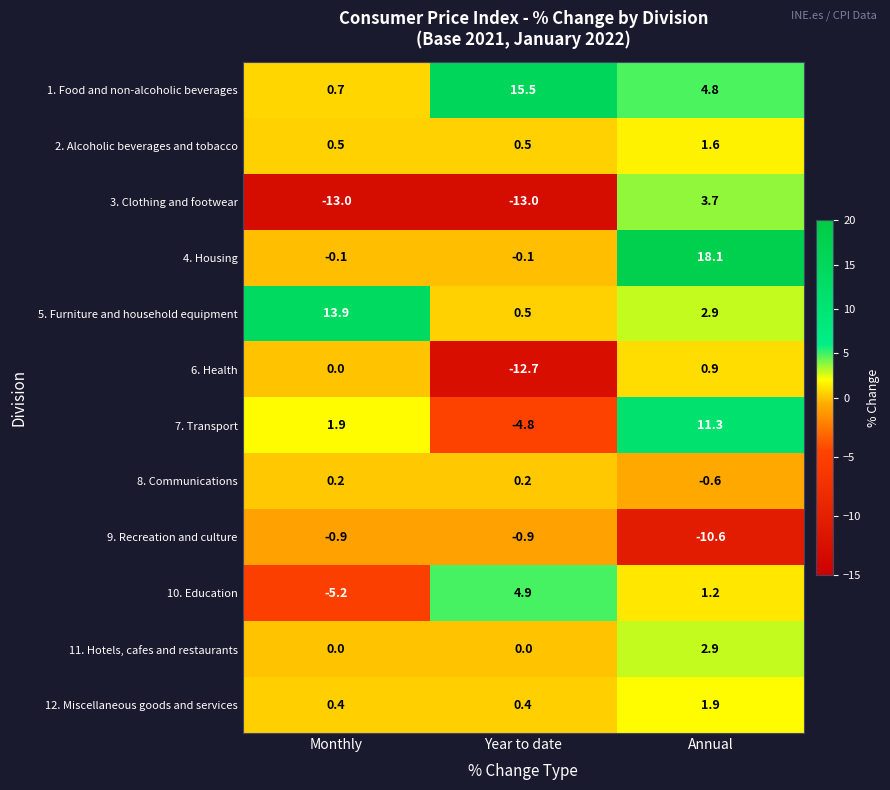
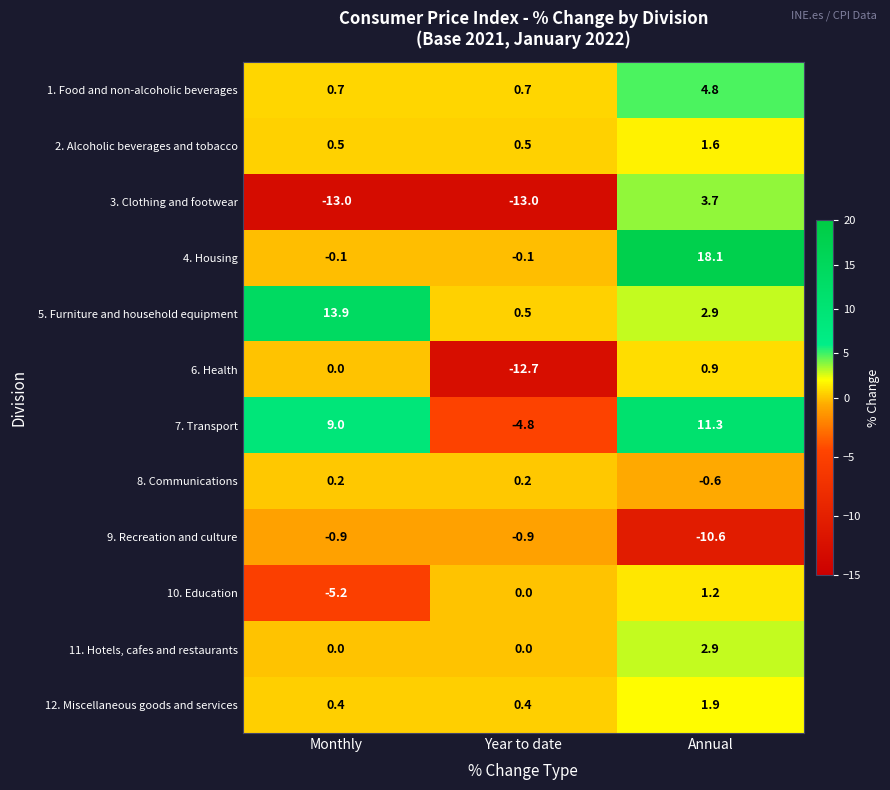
1. Food and non-alcoholic beverages, Year to date: 15.5 -> 0.7
7. Transport, Monthly: 1.9 -> 9.0
10. Education, Year to date: 4.9 -> 0.0
